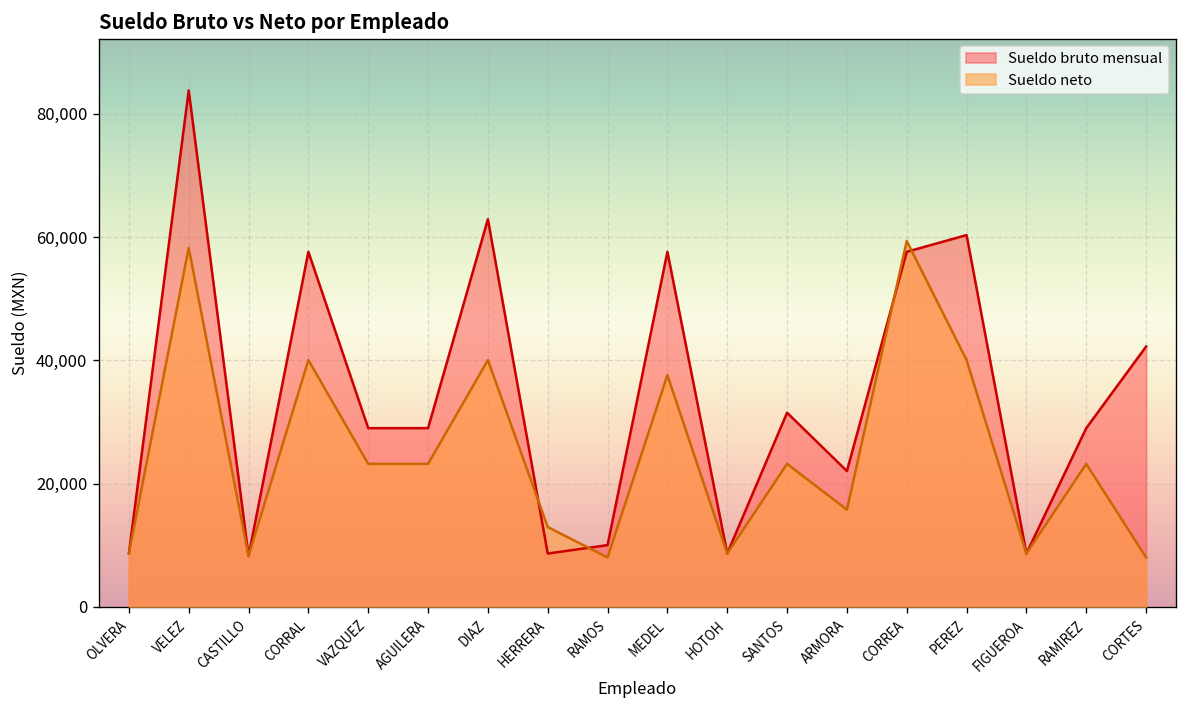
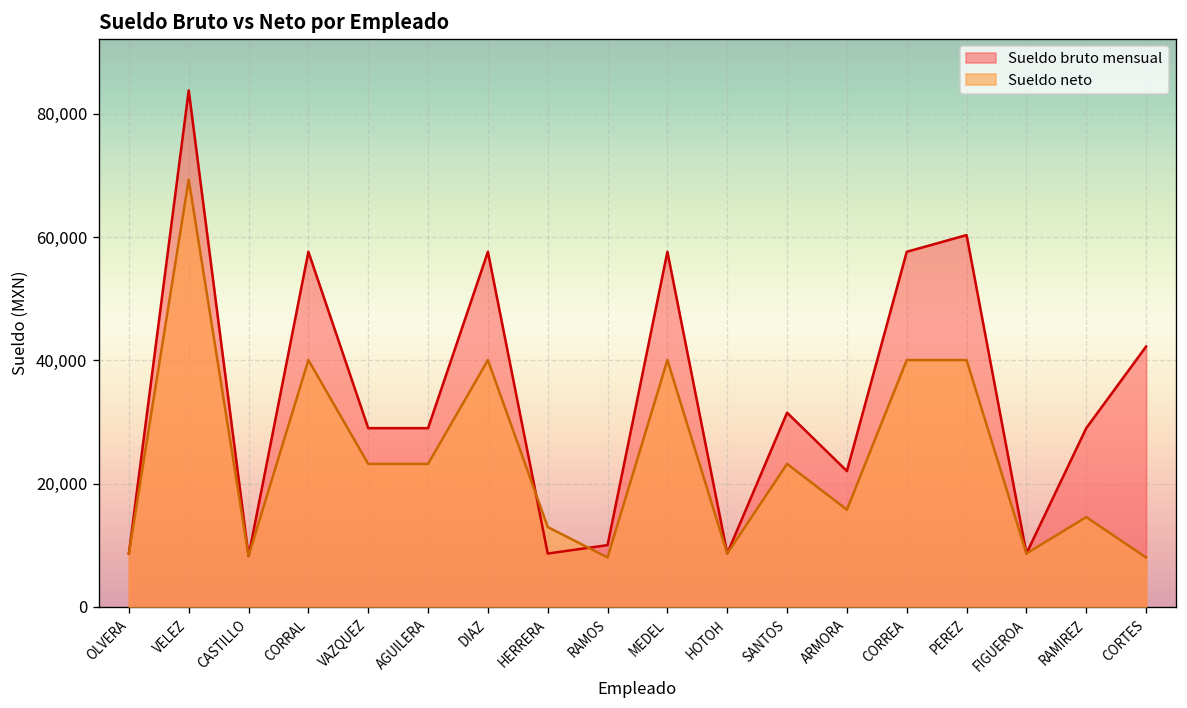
Sueldo neto, VELEZ: 58,000 -> 69,000
Sueldo bruto mensual, DIAZ: 63,000 -> 58,000
Sueldo neto, MEDEL: 38,000 -> 40,000
Sueldo neto, CORREA: 59,000 -> 40,000
Sueldo neto, RAMIREZ: 23,000 -> 15,000
